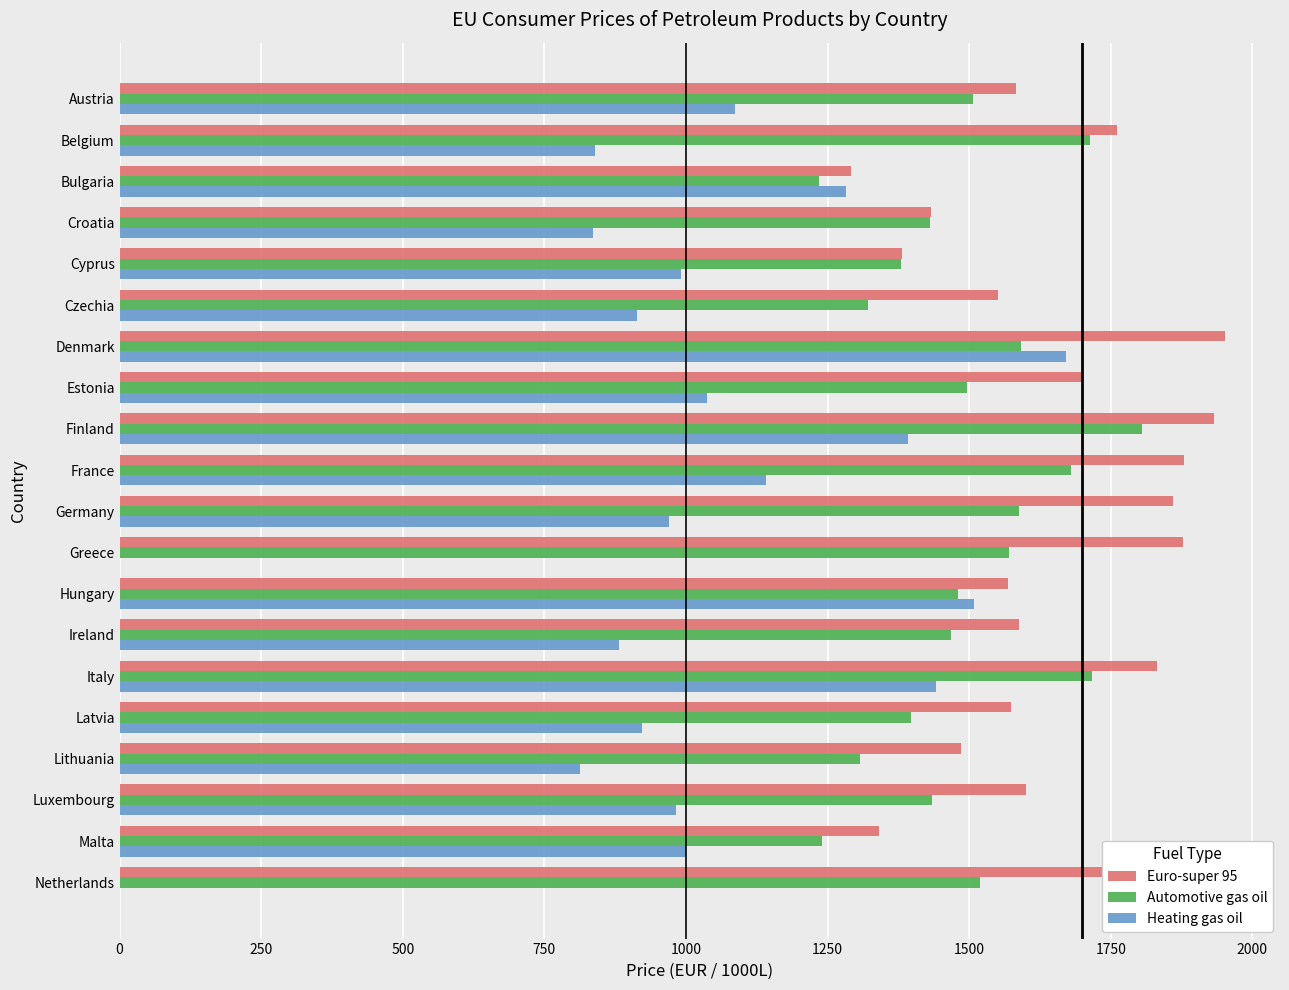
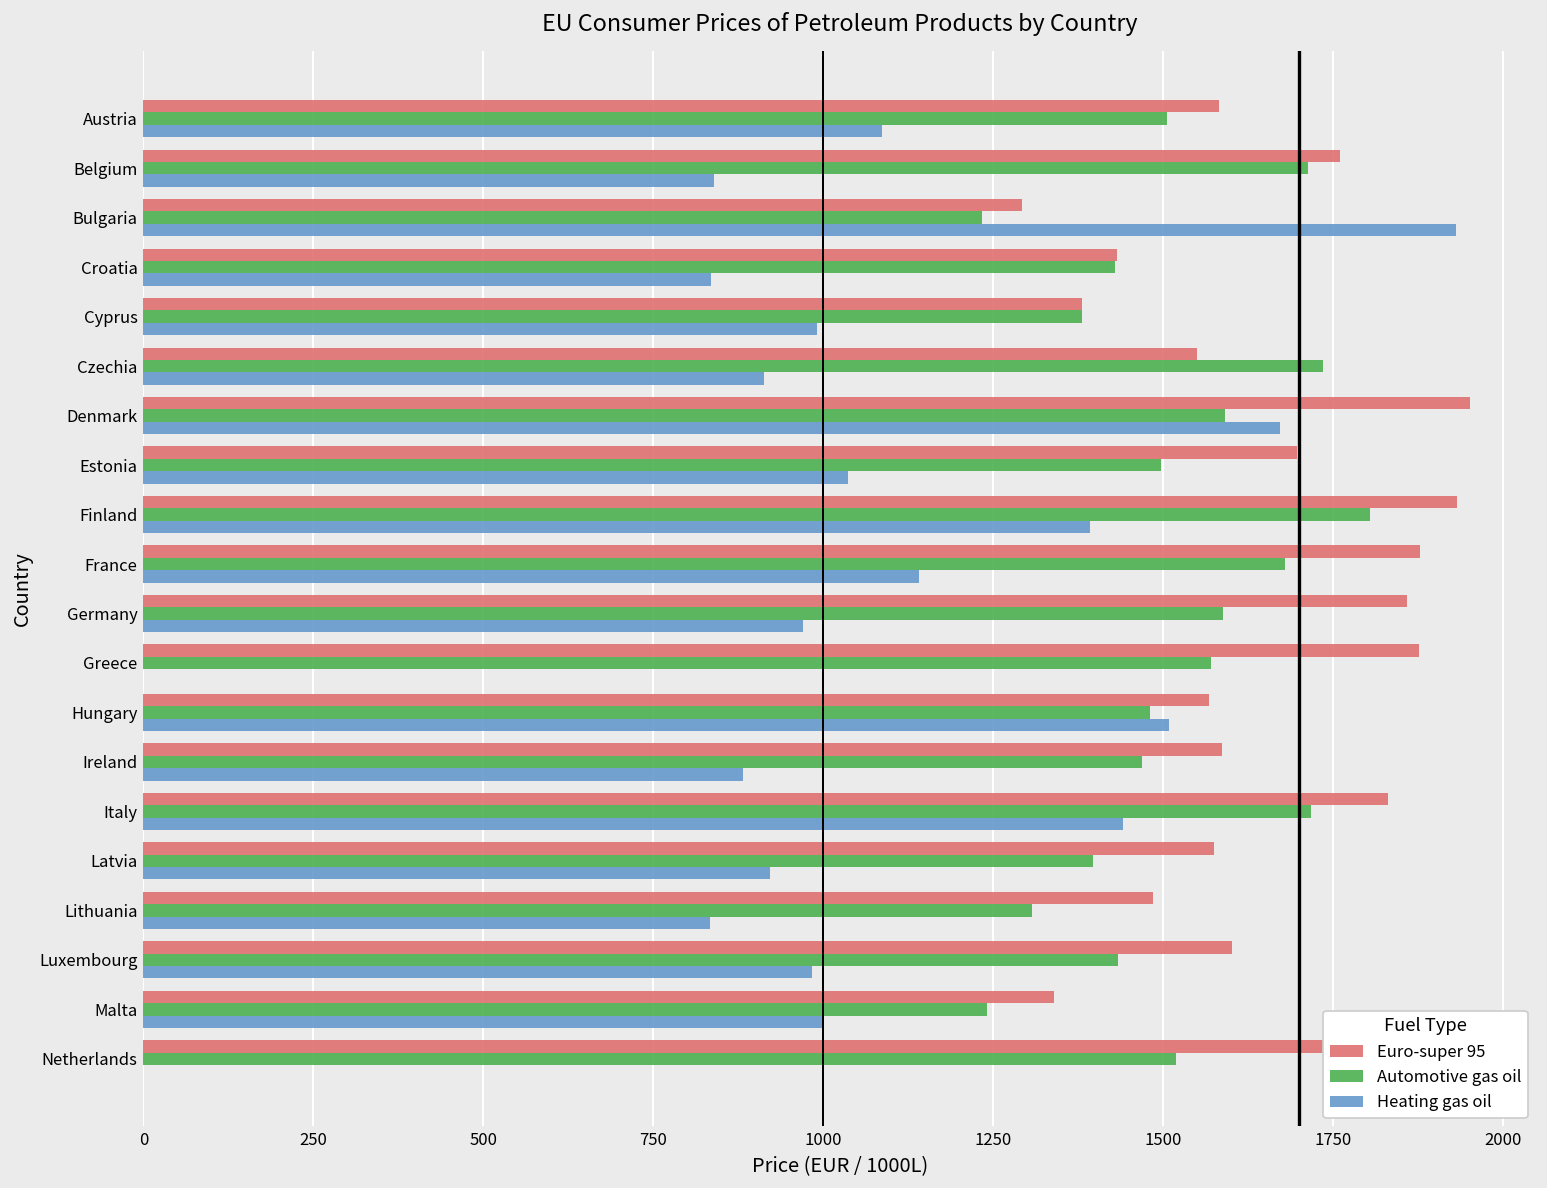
Heating gas oil, Bulgaria: 1280 -> 1930
Automotive gas oil, Czechia: 1320 -> 1740
Heating gas oil, Lithuania: 810 -> 830
